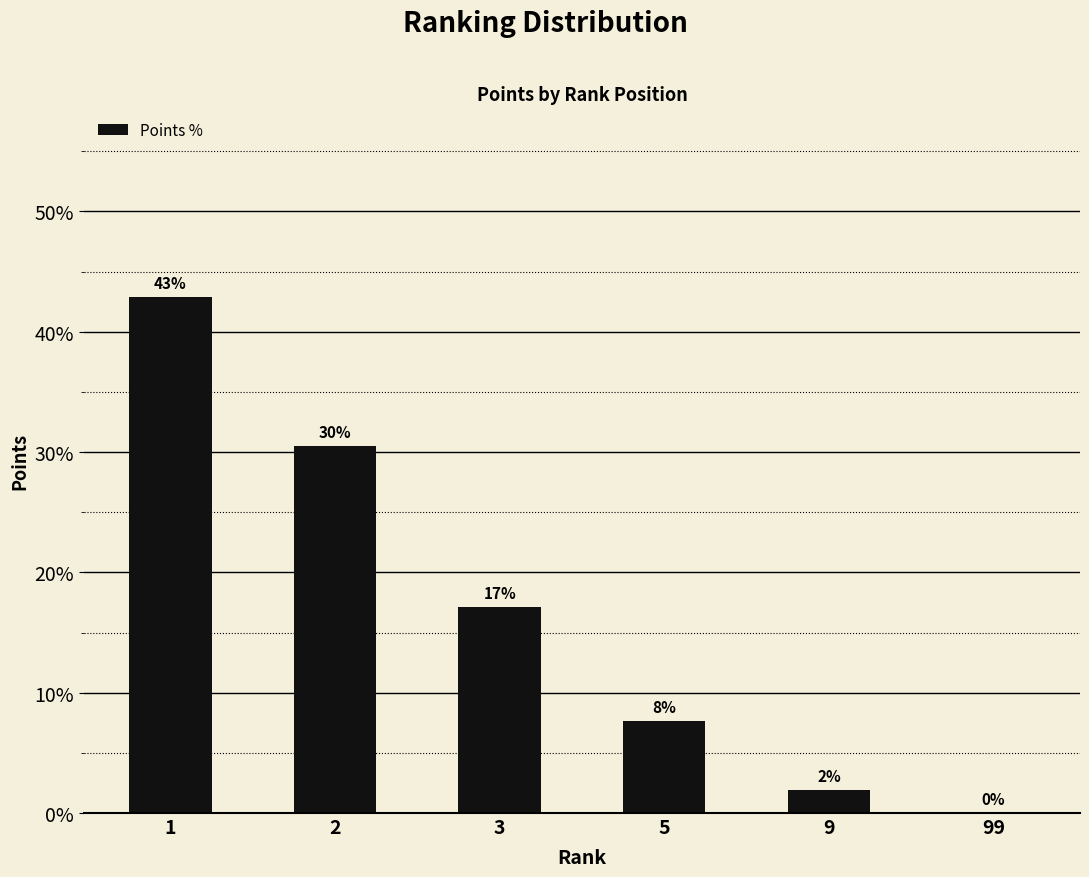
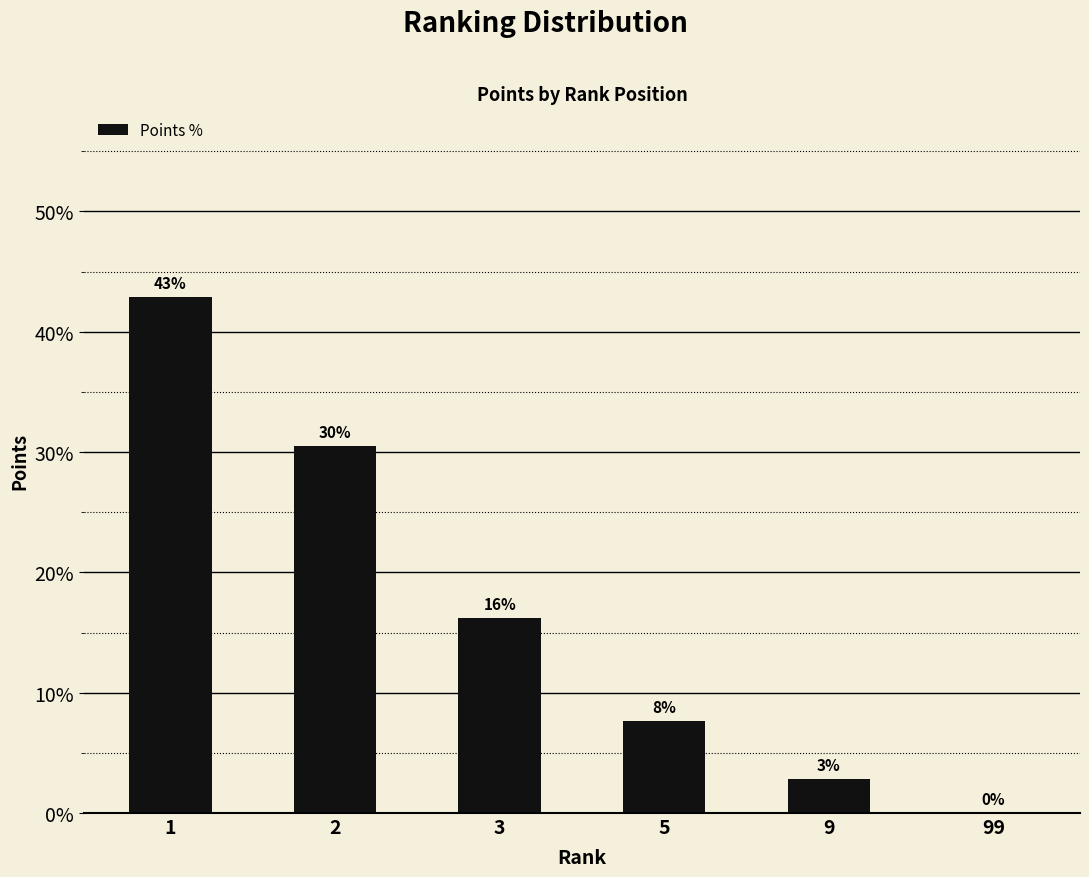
3: 17% -> 16%
9: 2% -> 3%
